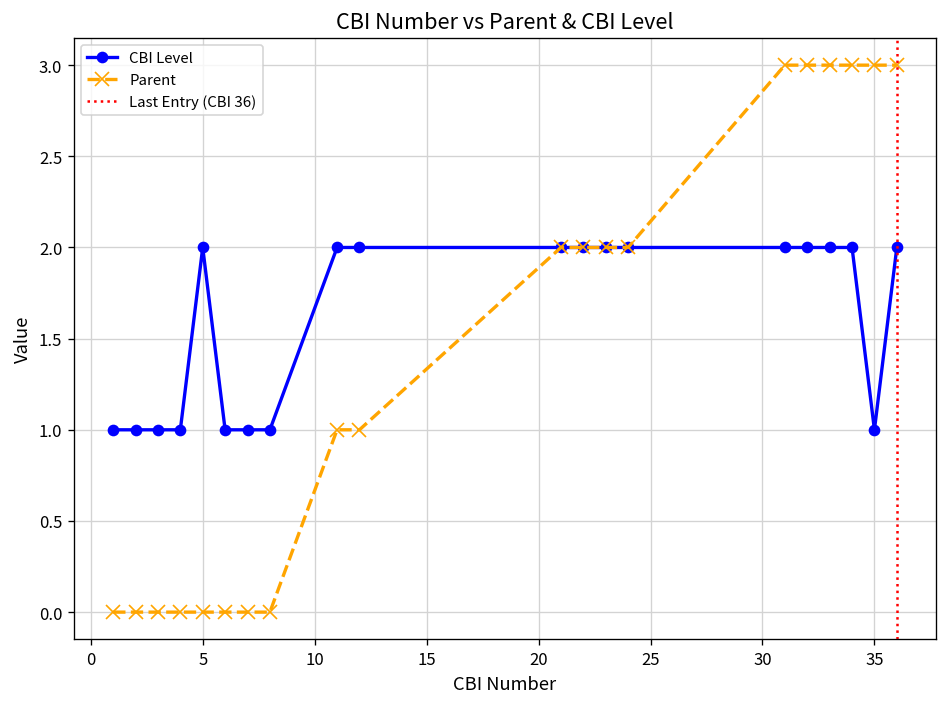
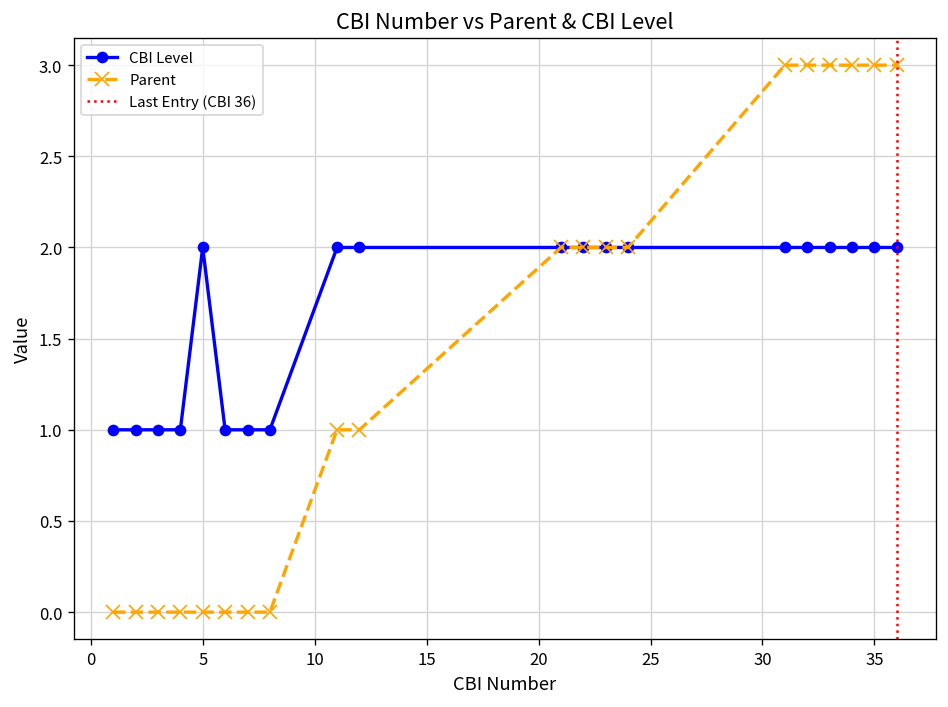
CBI Level, 35: 1 -> 2
